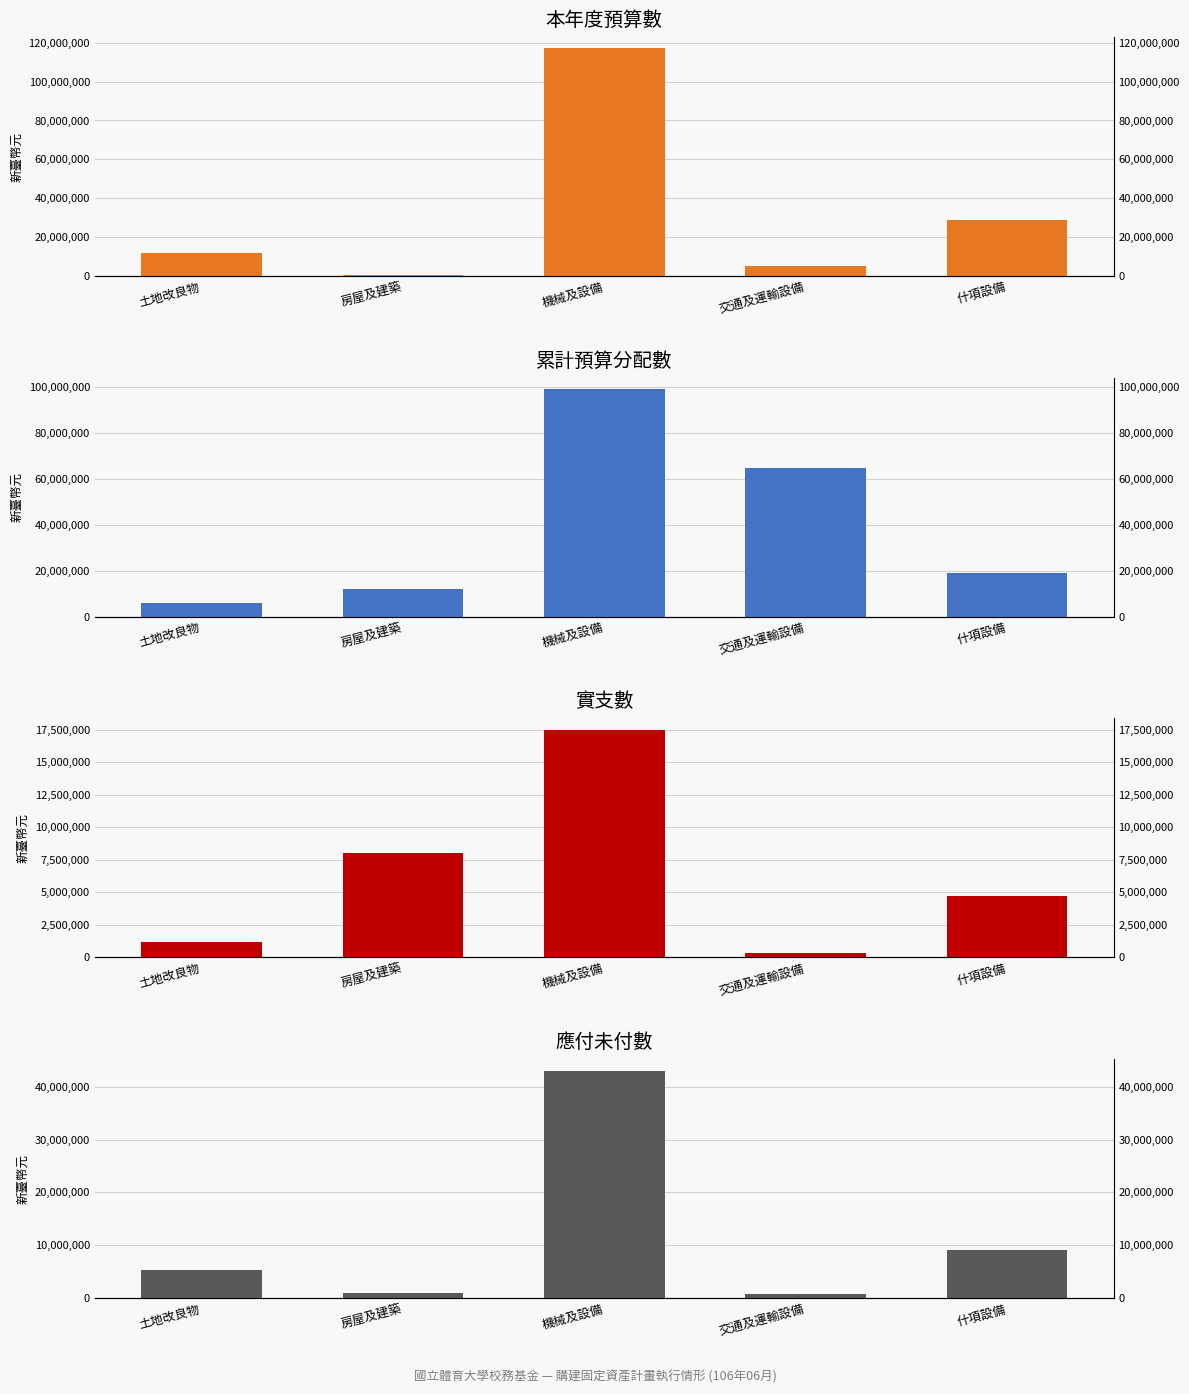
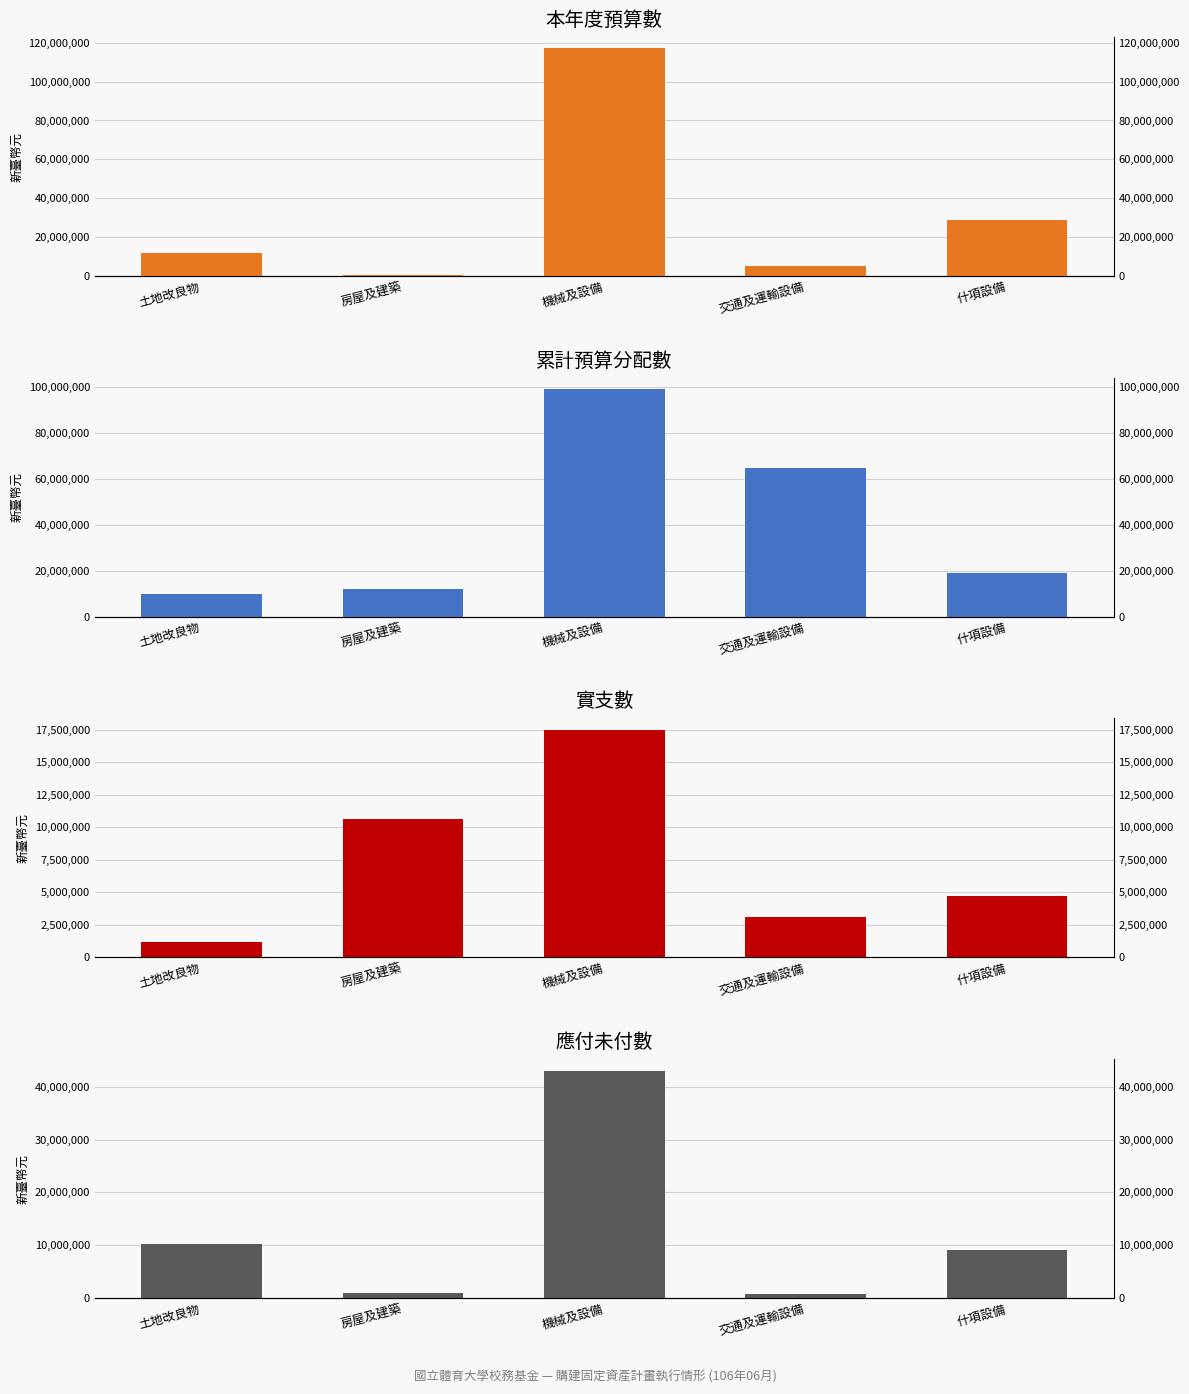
累計預算分配數, 土地改良物: 6,000,000 -> 10,000,000
實支數, 房屋及建築: 8,000,000 -> 10,600,000
實支數, 交通及運輸設備: 300,000 -> 3,100,000
應付未付數, 土地改良物: 5,000,000 -> 10,000,000
